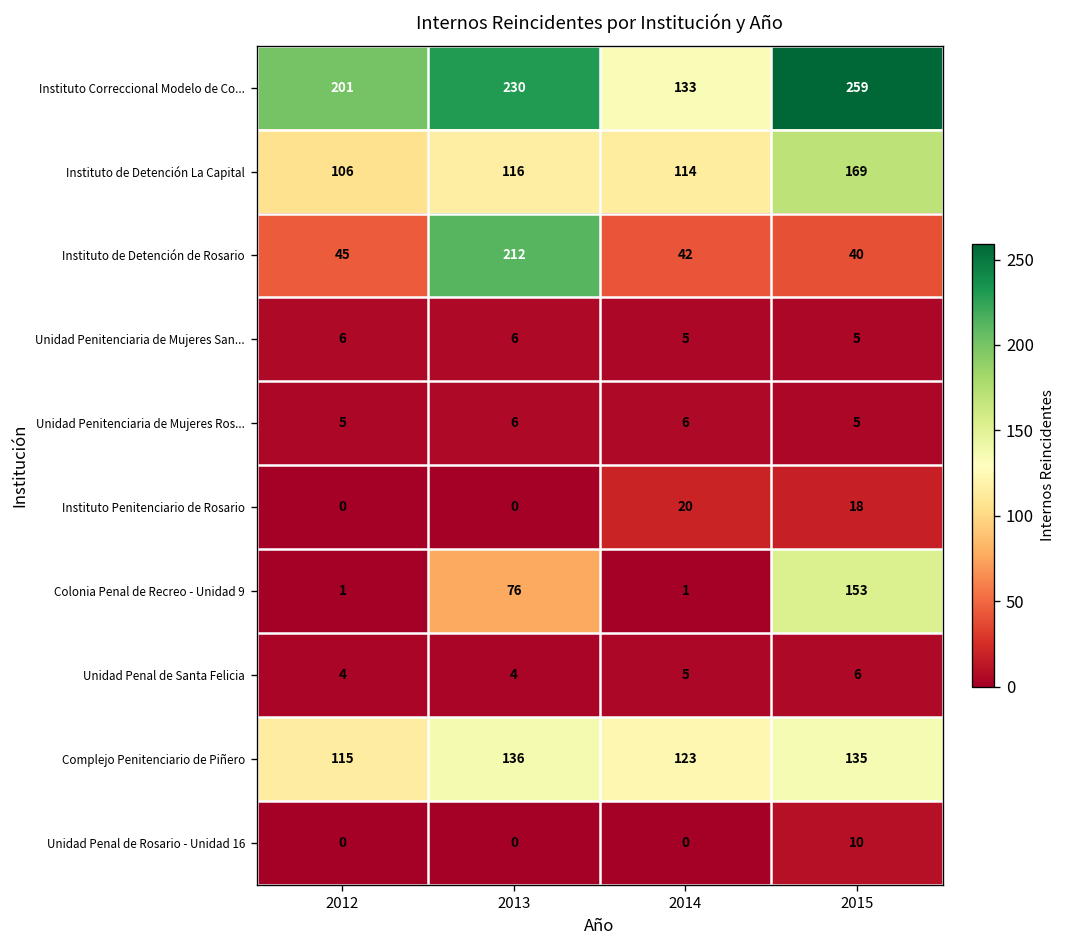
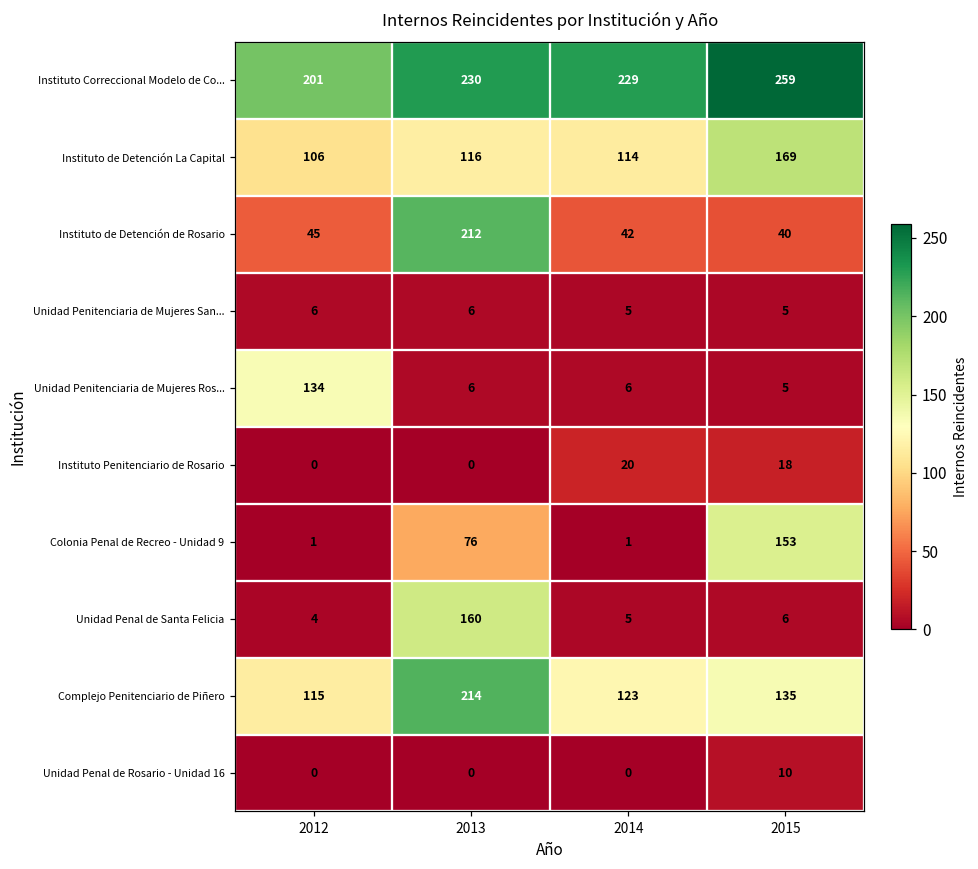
Instituto Correccional Modelo de Co..., 2014: 133 -> 229
Unidad Penitenciaria de Mujeres Ros..., 2012: 5 -> 134
Unidad Penal de Santa Felicia, 2013: 4 -> 160
Complejo Penitenciario de Piñero, 2013: 136 -> 214
